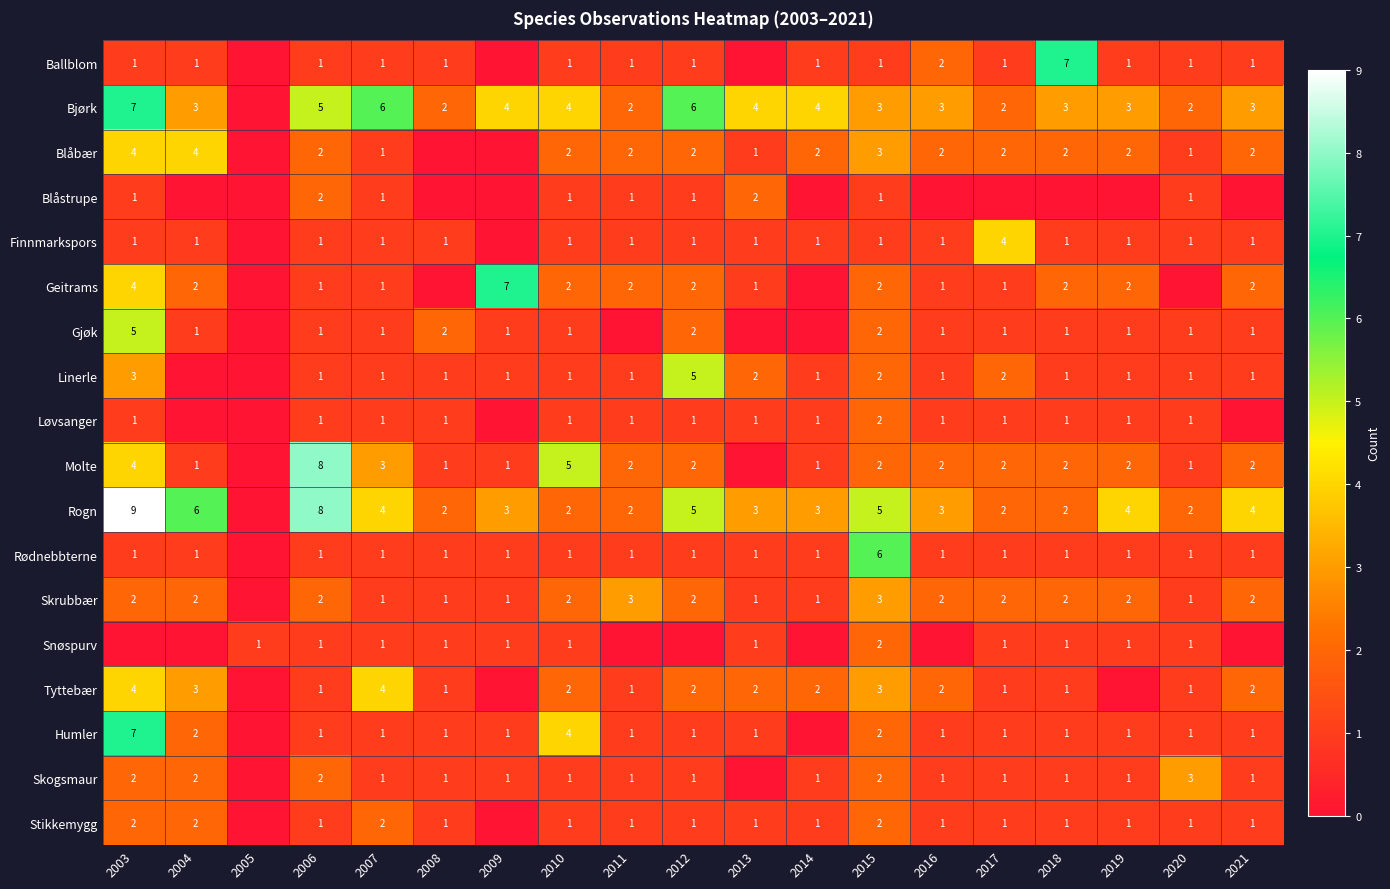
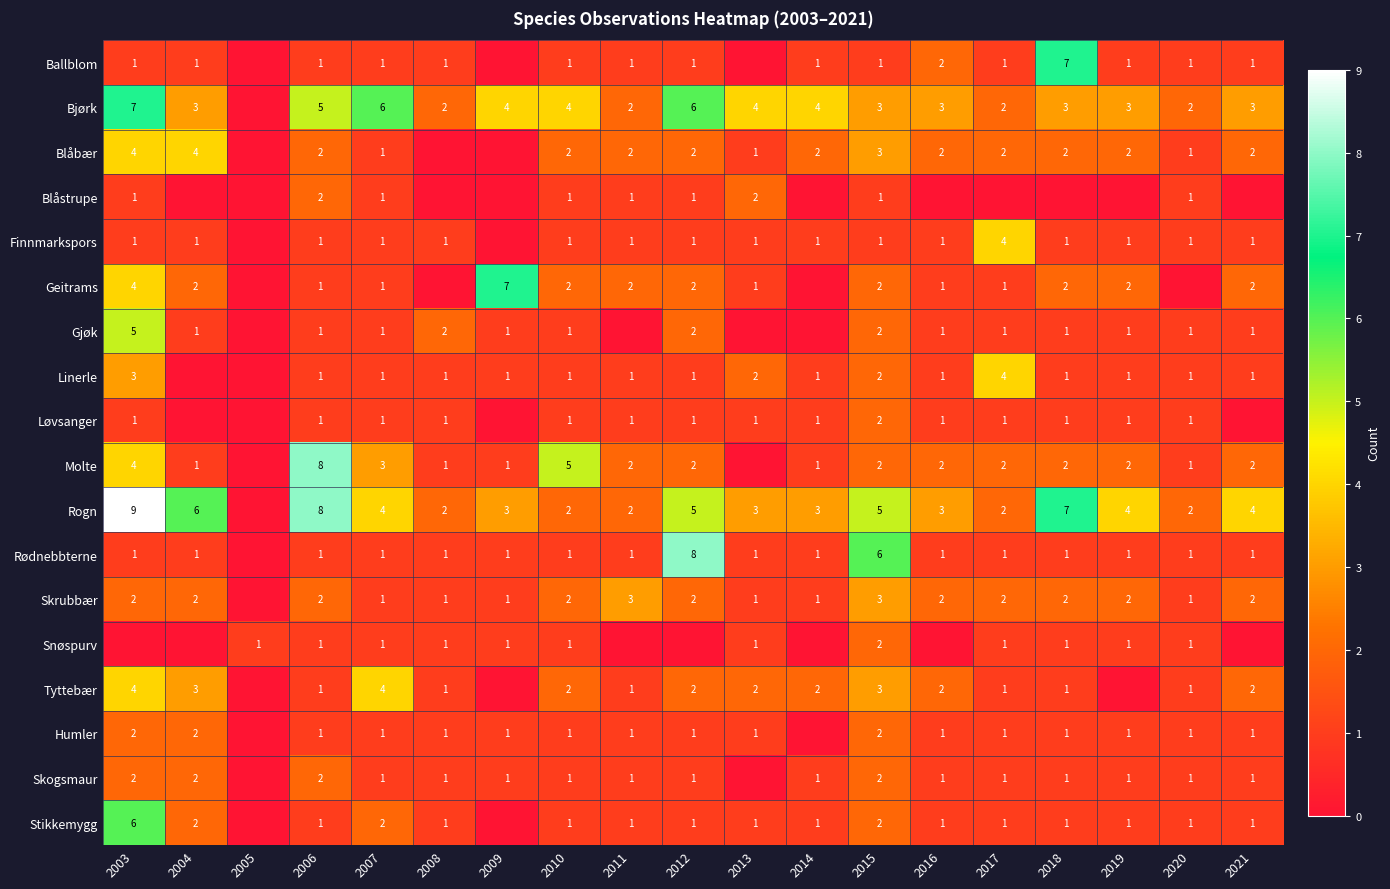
Linerle, 2012: 5 -> 1
Linerle, 2017: 2 -> 4
Rogn, 2018: 2 -> 7
Rødnebbterne, 2012: 1 -> 8
Humler, 2003: 7 -> 2
Humler, 2010: 4 -> 1
Skogsmaur, 2020: 3 -> 1
Stikkemygg, 2003: 2 -> 6
